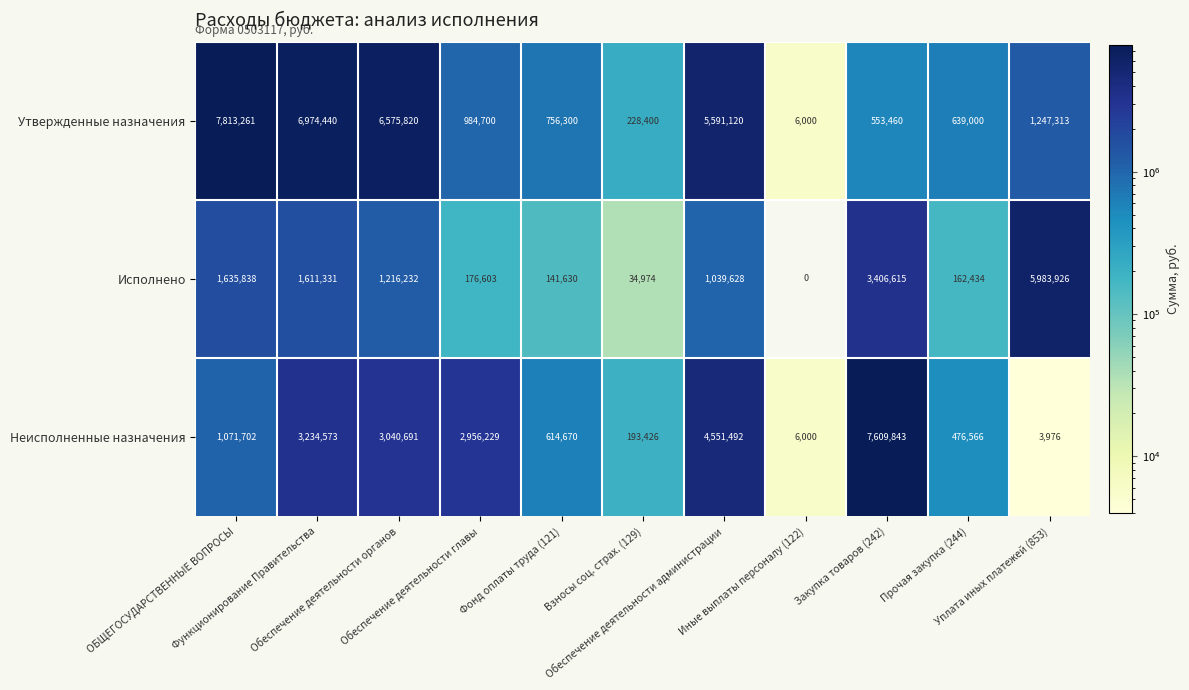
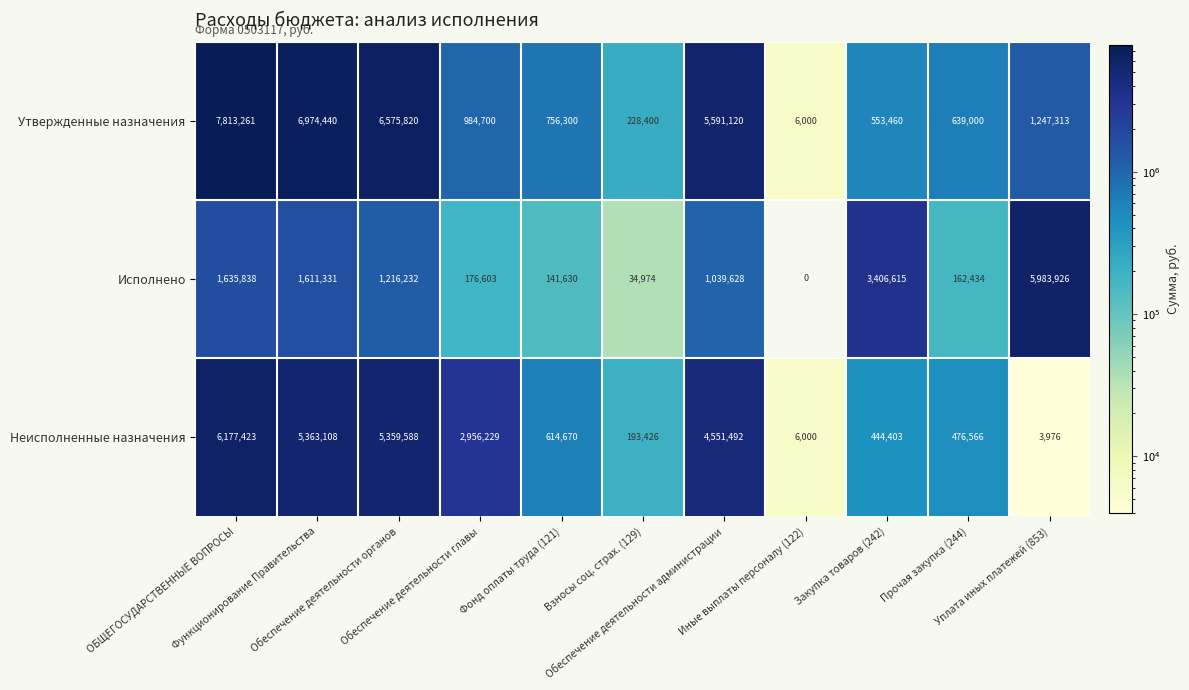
Неисполненные назначения, ОБЩЕГОСУДАРСТВЕННЫЕ ВОПРОСЫ: 1,071,702 -> 6,177,423
Неисполненные назначения, Функционирование Правительства: 3,234,573 -> 5,363,108
Неисполненные назначения, Обеспечение деятельности органов: 3,040,691 -> 5,359,588
Неисполненные назначения, Закупка товаров (242): 7,609,843 -> 444,403
